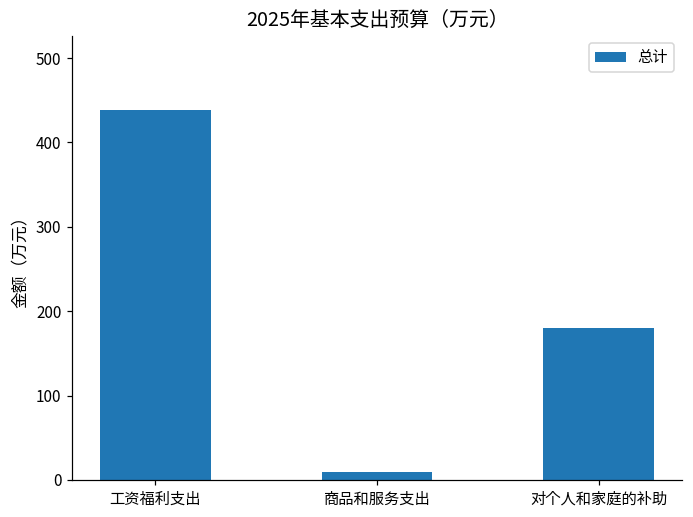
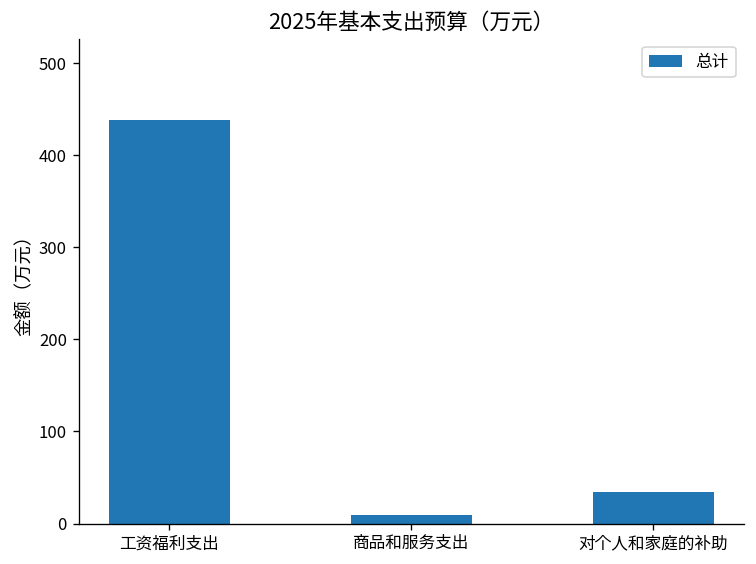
对个人和家庭的补助: 180 -> 30
